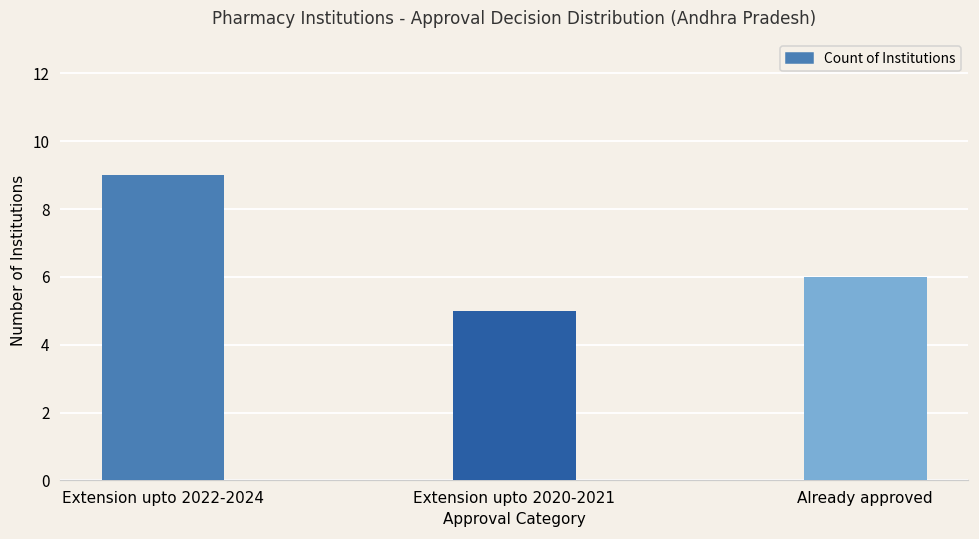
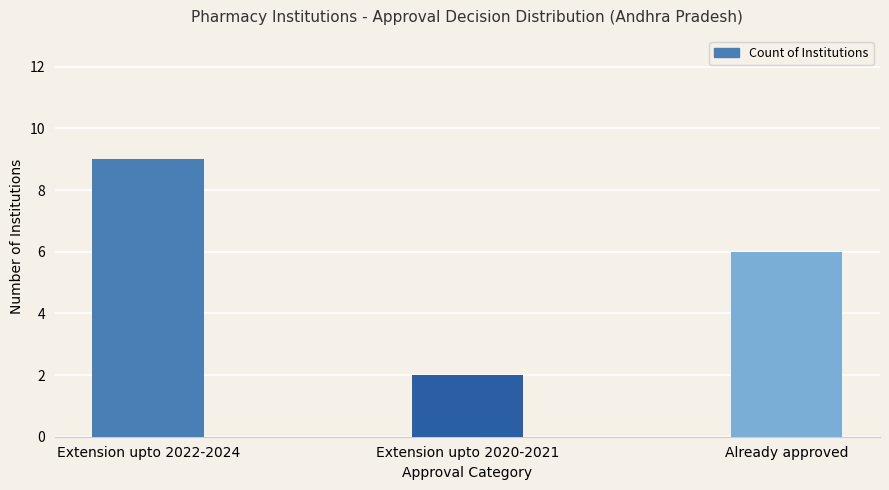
Extension upto 2020-2021: 5 -> 2
